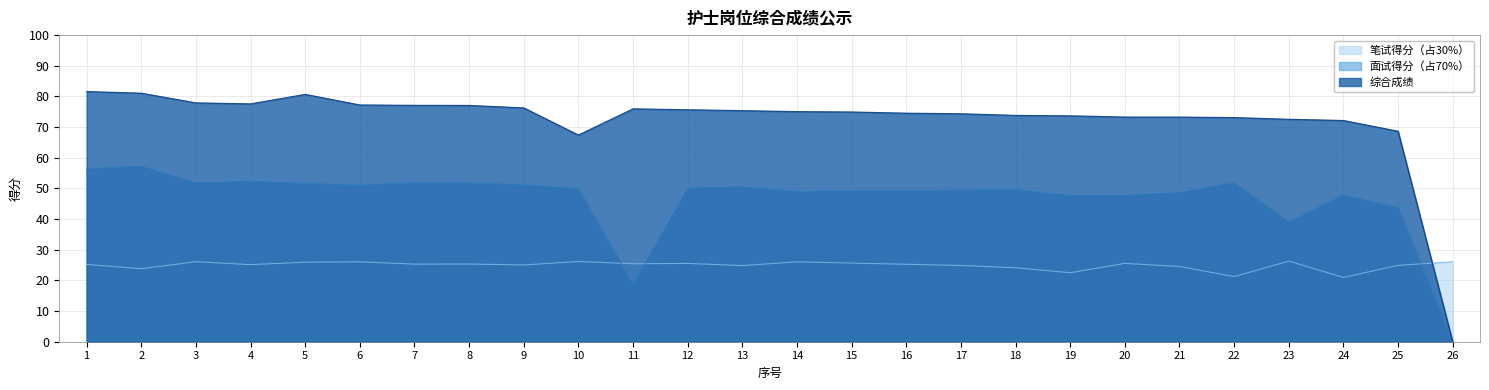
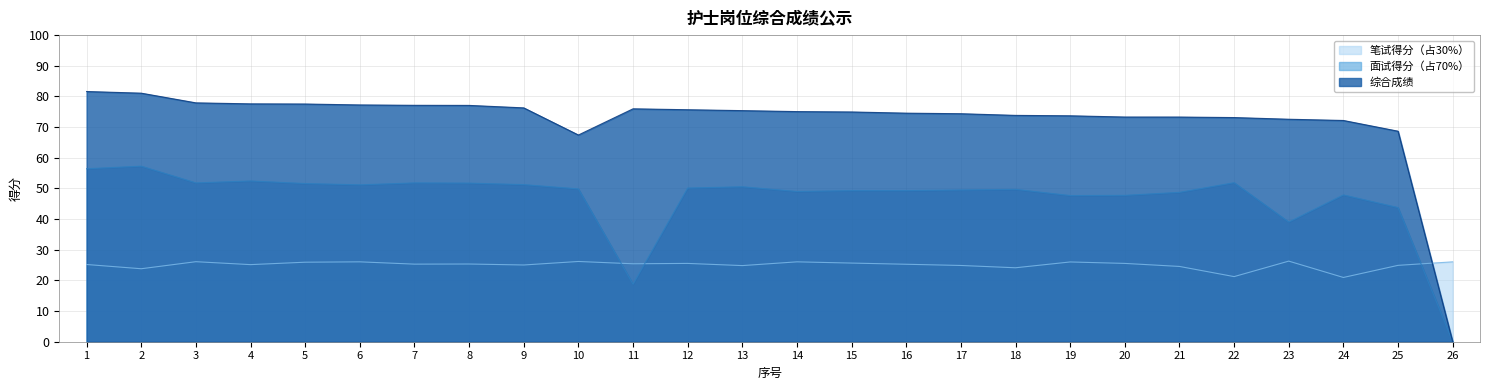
综合成绩, 5: 81 -> 78
笔试得分（占30%）, 19: 23 -> 26
